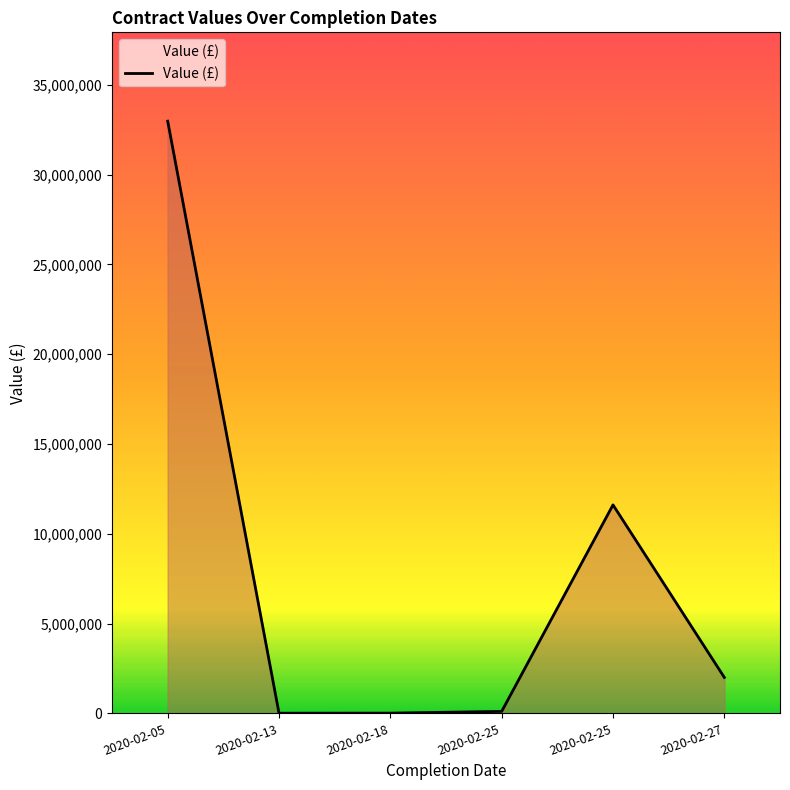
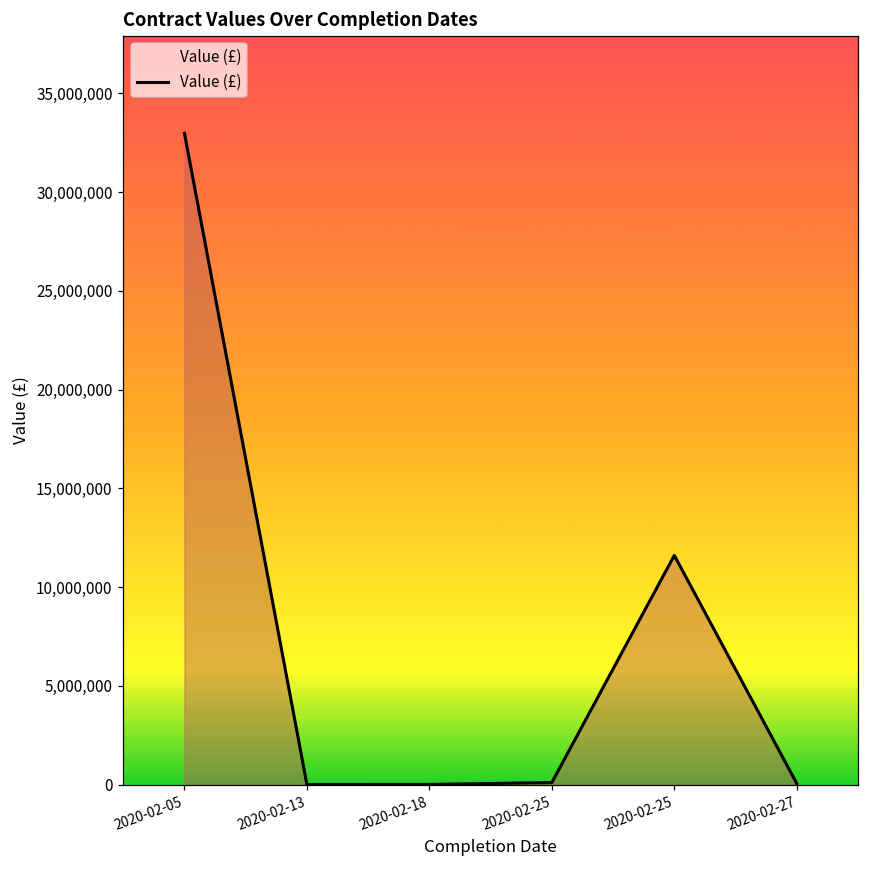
2020-02-27: 2,000,000 -> 100,000
